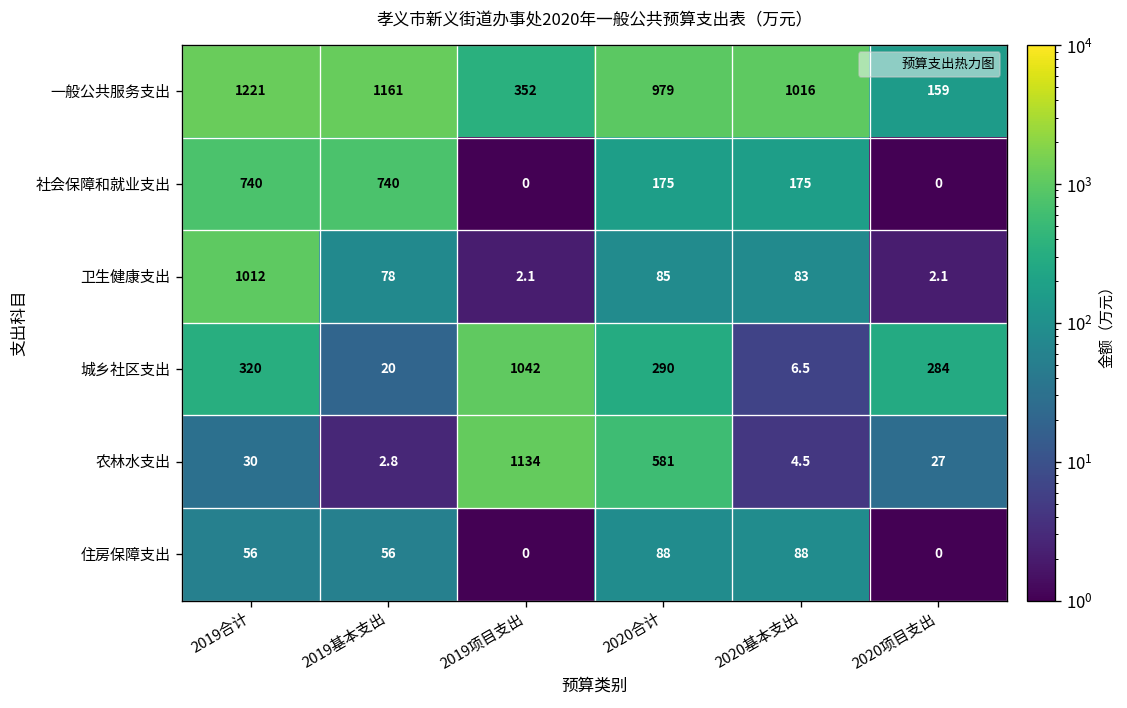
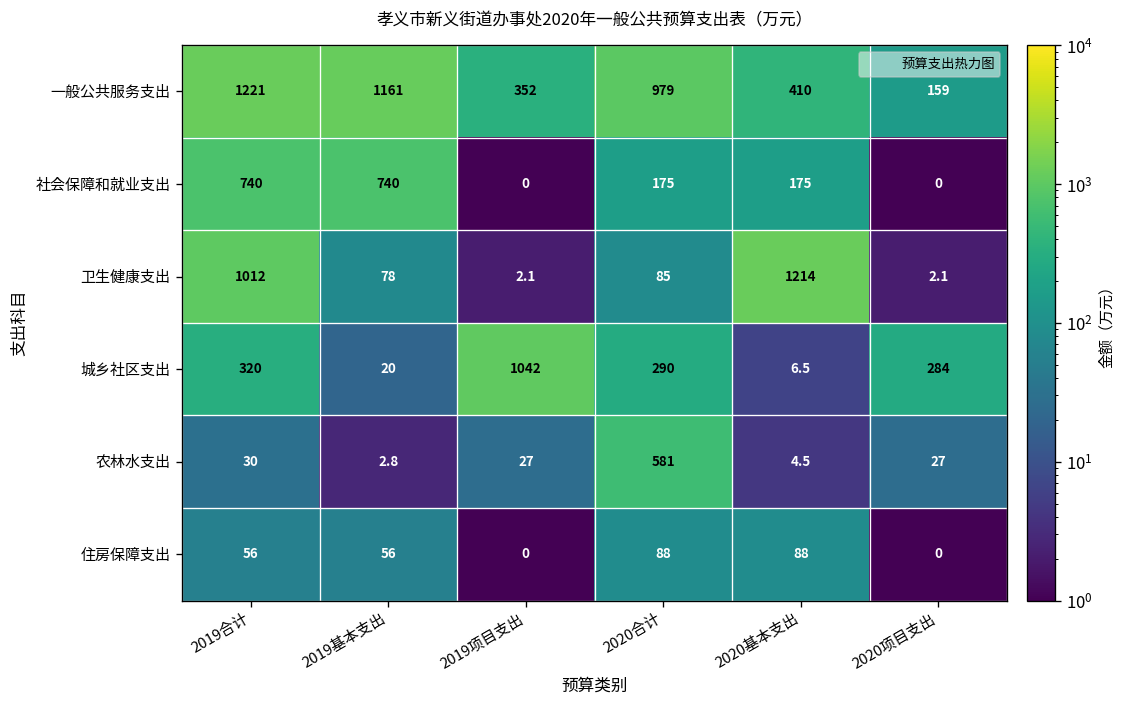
一般公共服务支出, 2020基本支出: 1016 -> 410
卫生健康支出, 2020基本支出: 83 -> 1214
农林水支出, 2019项目支出: 1134 -> 27
